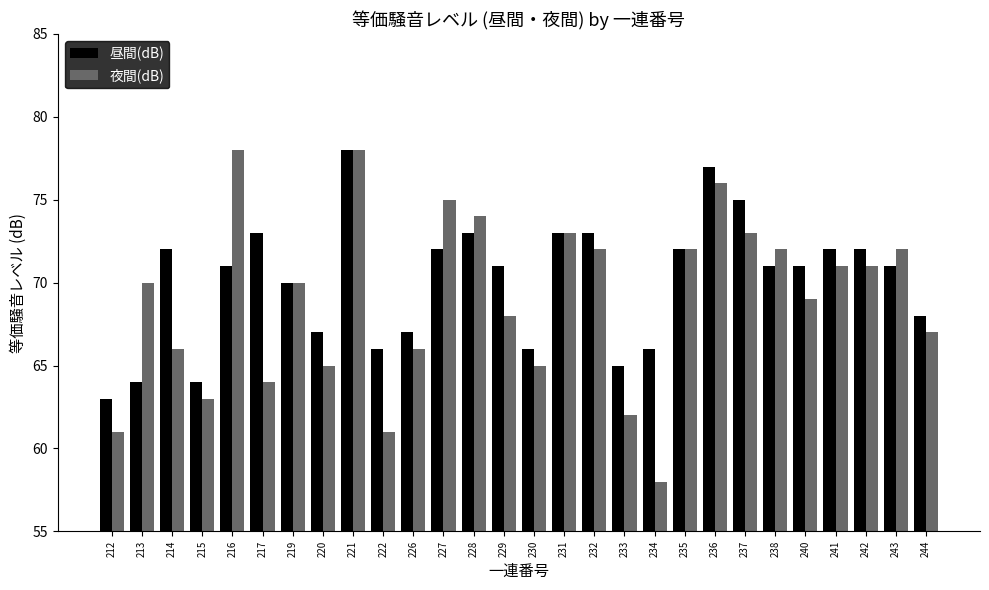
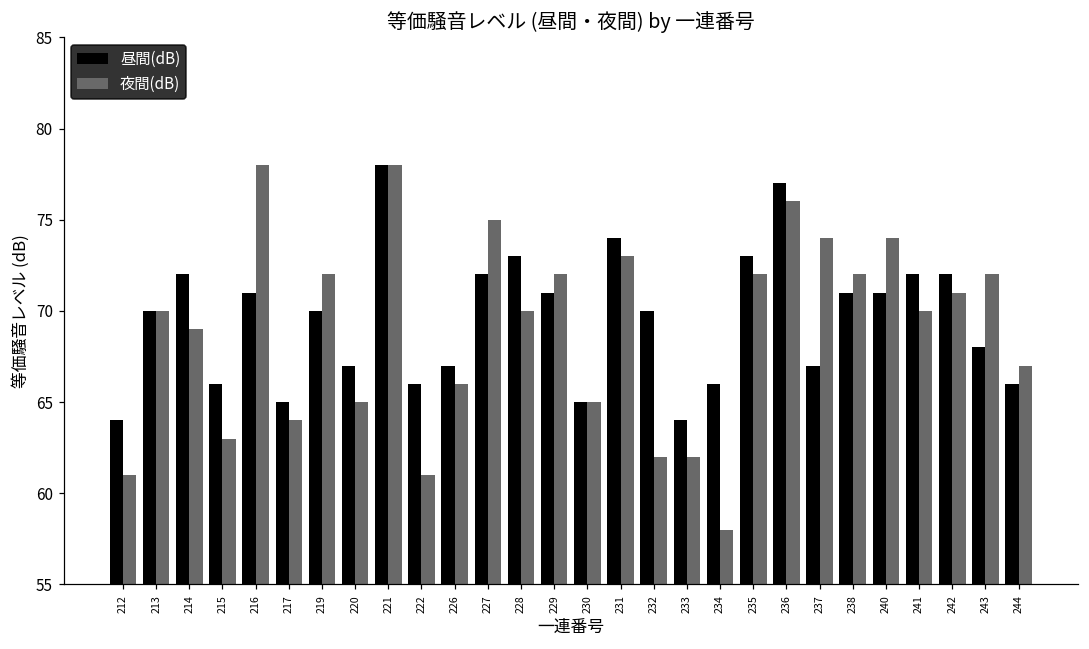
昼間(dB), 212: 63 -> 64
昼間(dB), 213: 64 -> 70
夜間(dB), 214: 66 -> 69
昼間(dB), 215: 64 -> 66
昼間(dB), 217: 73 -> 65
夜間(dB), 219: 70 -> 72
夜間(dB), 228: 74 -> 70
夜間(dB), 229: 68 -> 72
昼間(dB), 230: 66 -> 65
昼間(dB), 231: 73 -> 74
昼間(dB), 232: 73 -> 70
夜間(dB), 232: 72 -> 62
昼間(dB), 233: 65 -> 64
昼間(dB), 235: 72 -> 73
昼間(dB), 237: 75 -> 67
夜間(dB), 237: 73 -> 74
夜間(dB), 240: 69 -> 74
夜間(dB), 241: 71 -> 70
昼間(dB), 243: 71 -> 68
昼間(dB), 244: 68 -> 66
